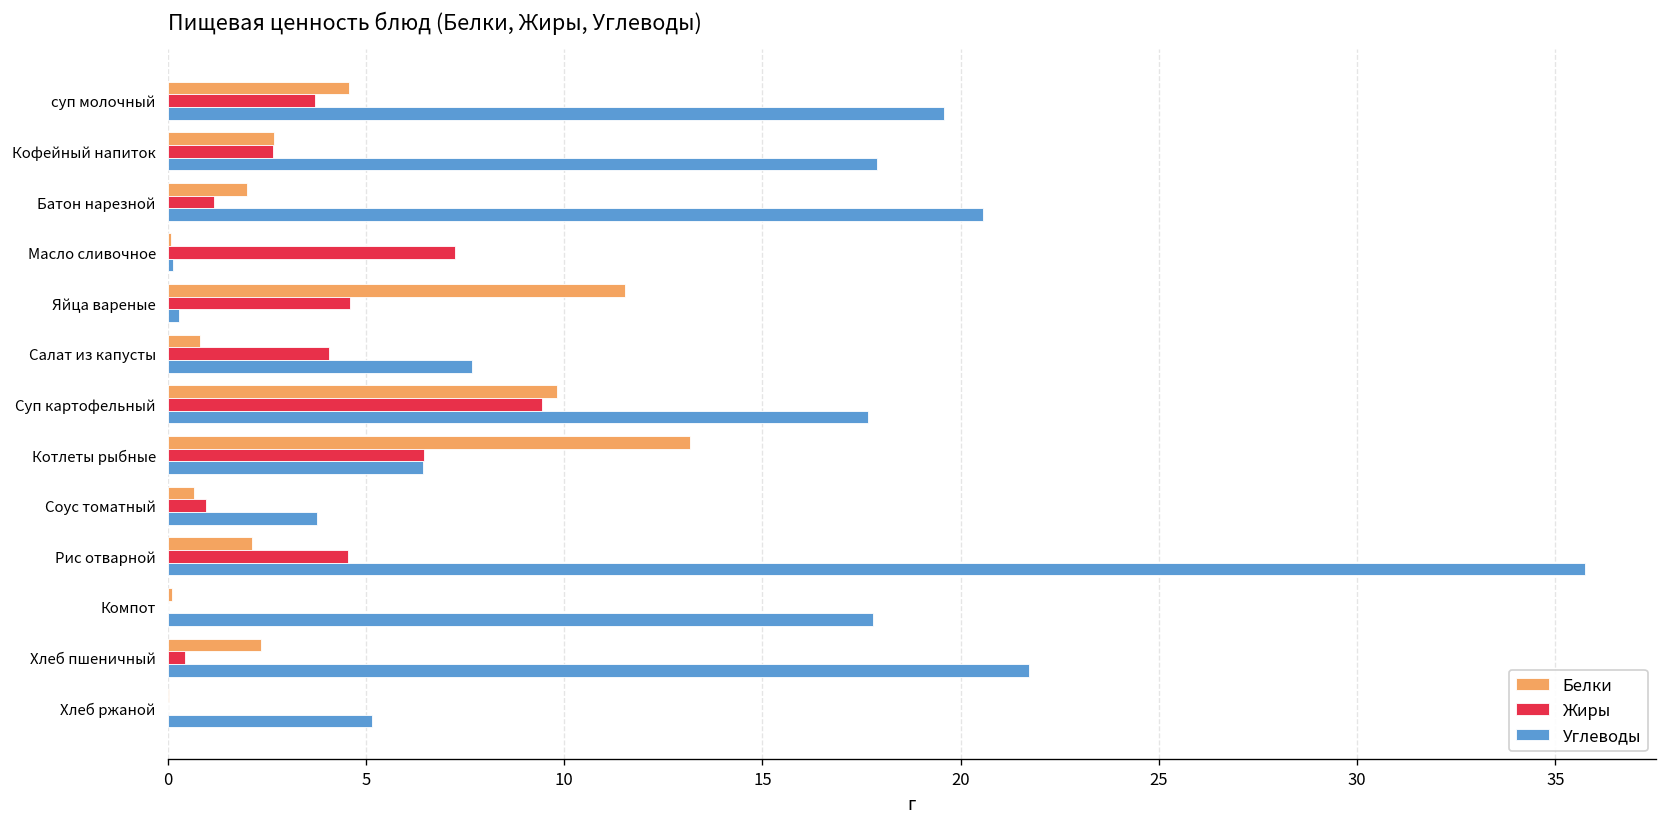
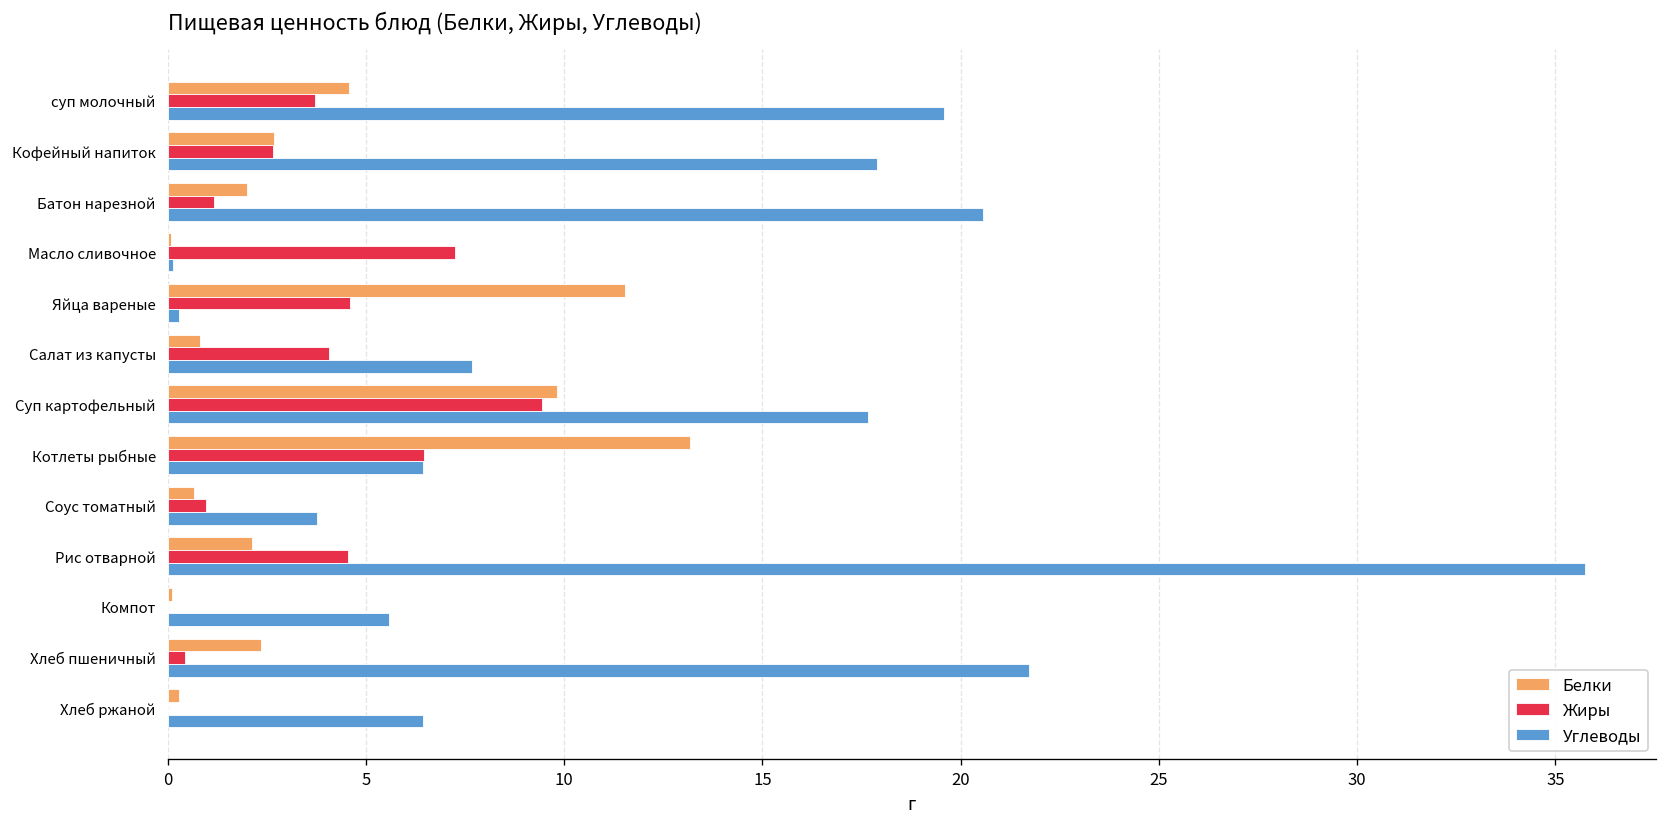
Углеводы, Компот: 17.8 -> 5.6
Белки, Хлеб ржаной: 0.0 -> 0.3
Углеводы, Хлеб ржаной: 5.2 -> 6.4
